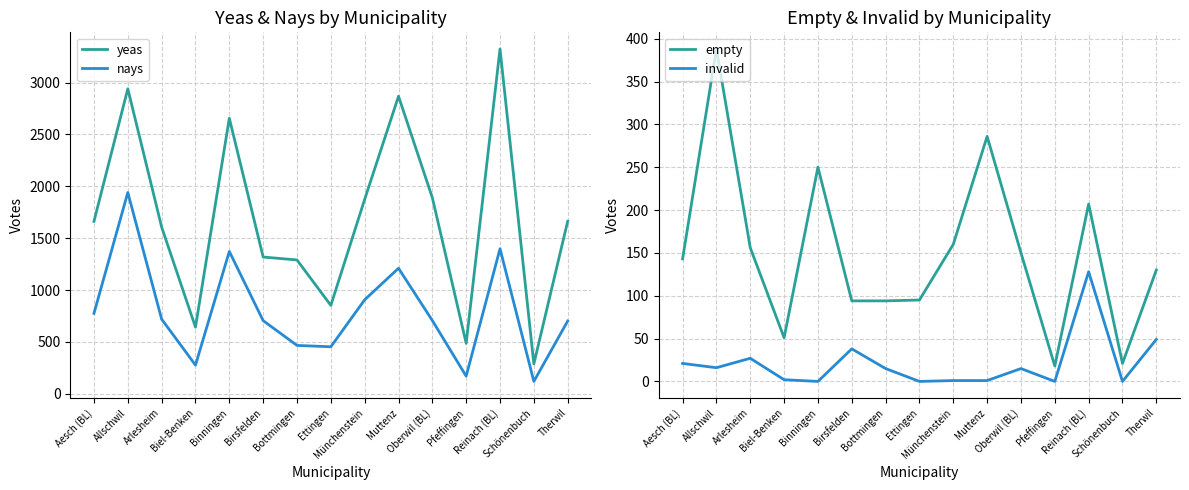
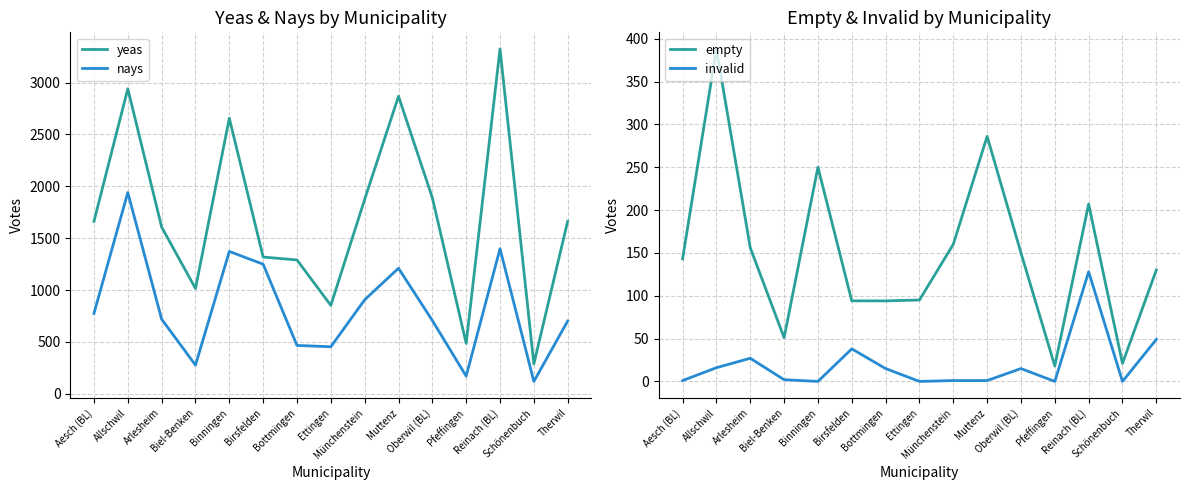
Yeas & Nays by Municipality, yeas, Biel-Benken: 640 -> 1020
Yeas & Nays by Municipality, nays, Birsfelden: 710 -> 1250
Empty & Invalid by Municipality, invalid, Aesch (BL): 20 -> 0
